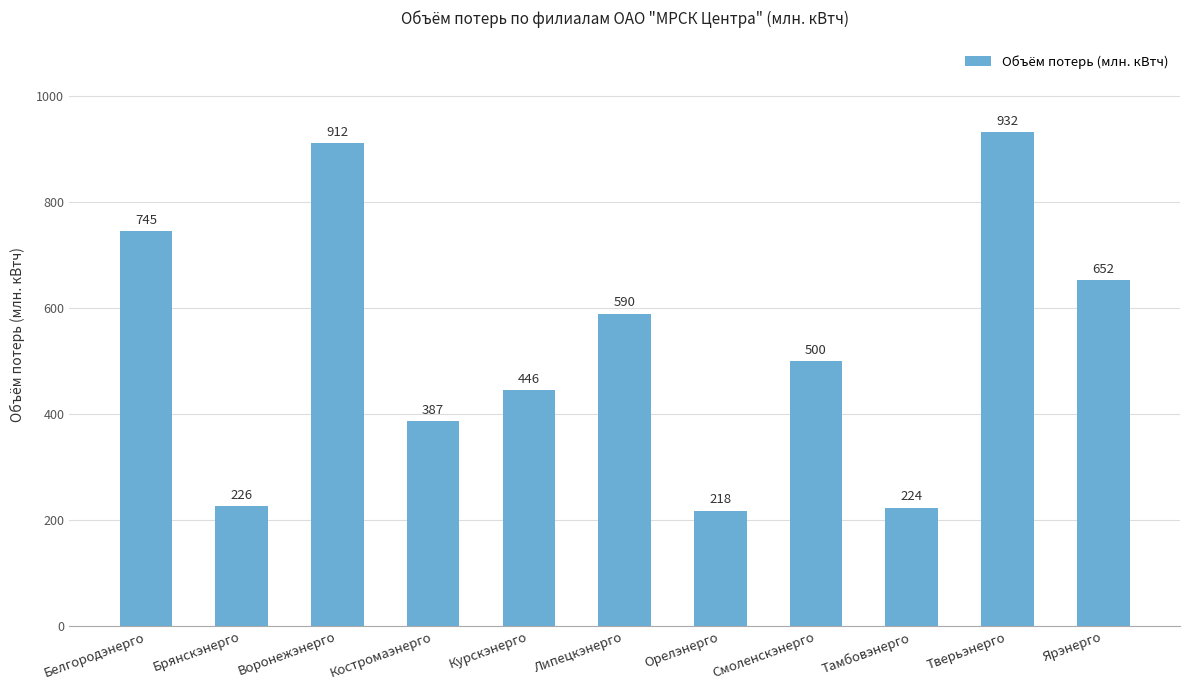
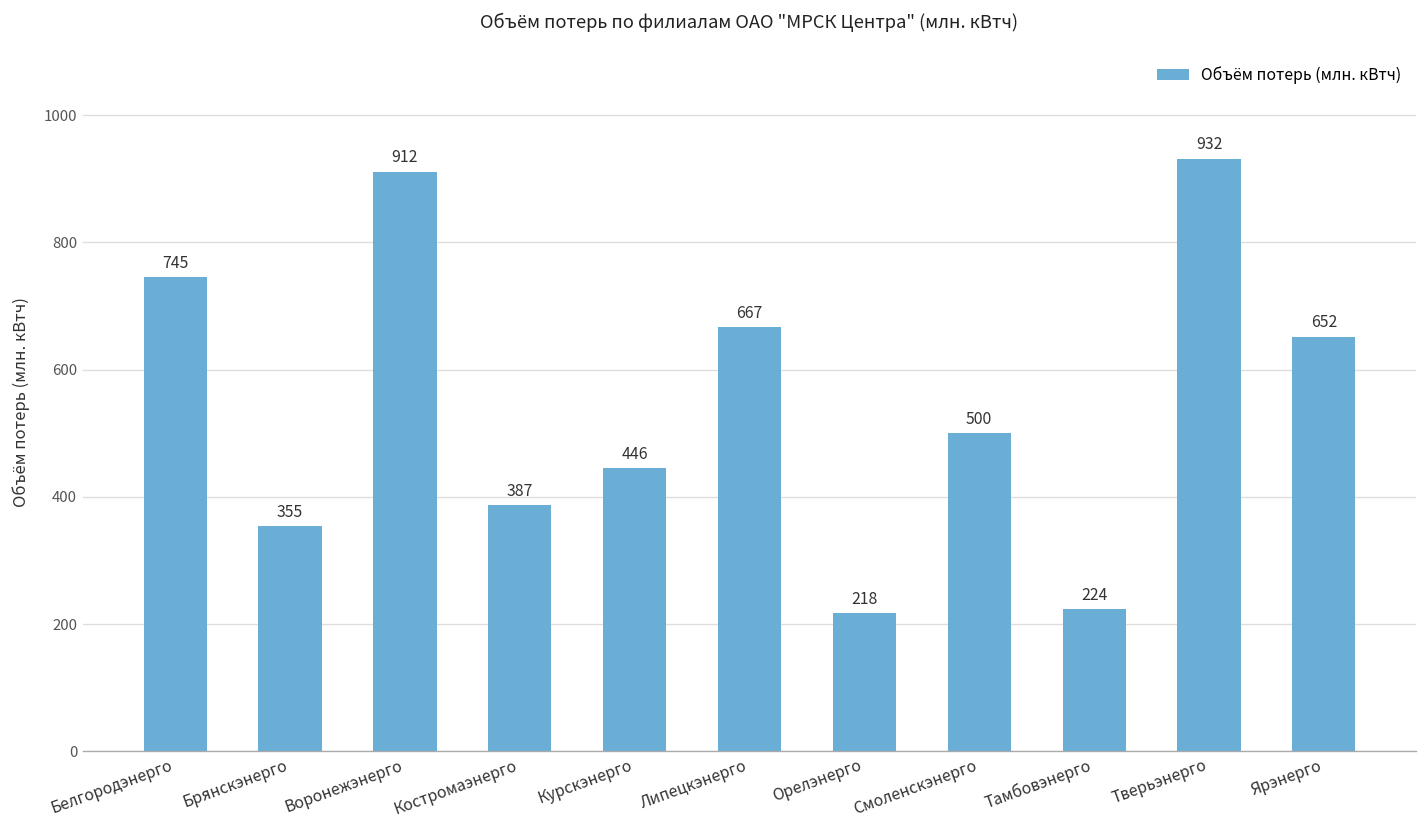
Брянскэнерго: 226 -> 355
Липецкэнерго: 590 -> 667
